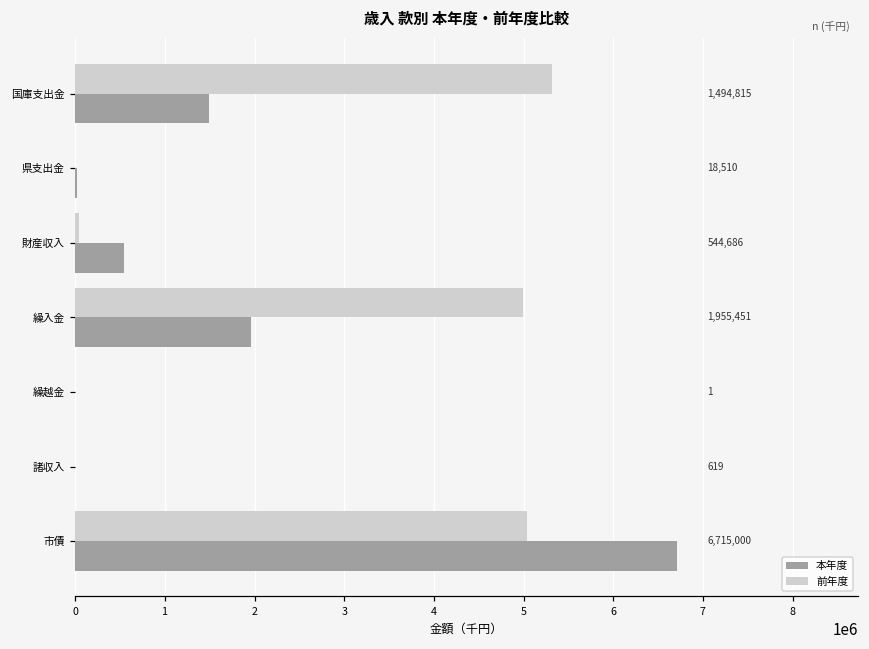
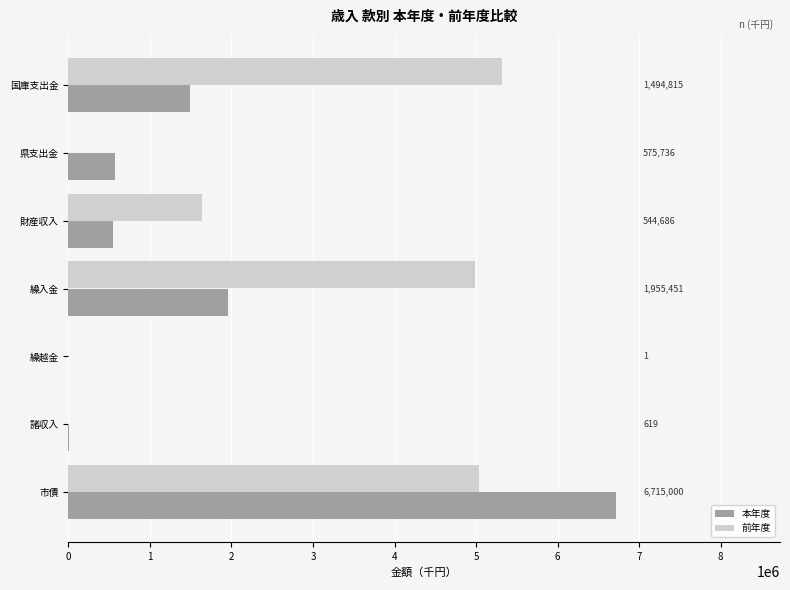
本年度, 県支出金: 18,510 -> 575,736
前年度, 財産収入: 0 -> 1600000
